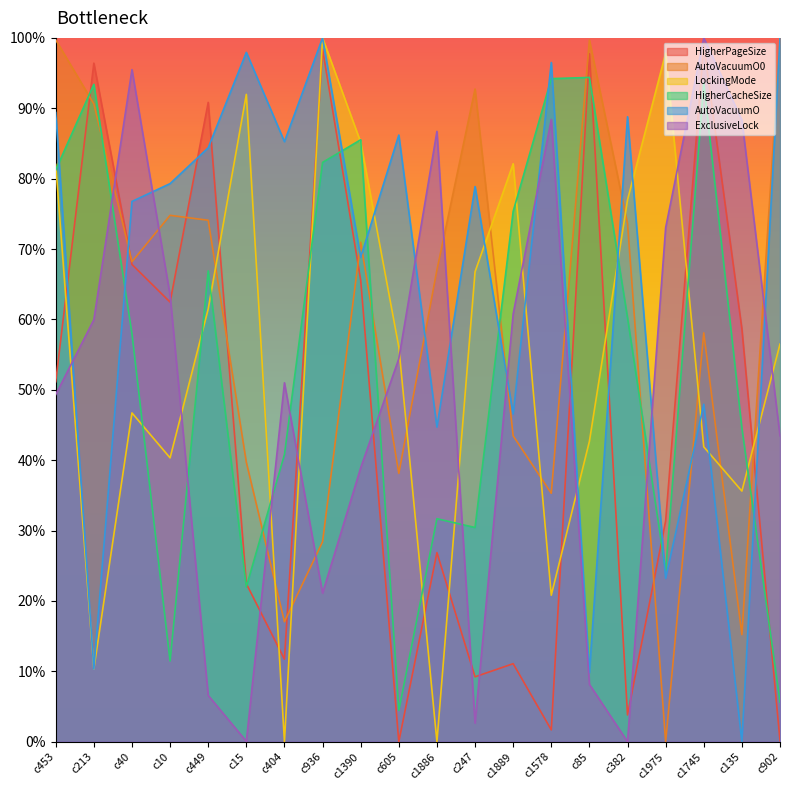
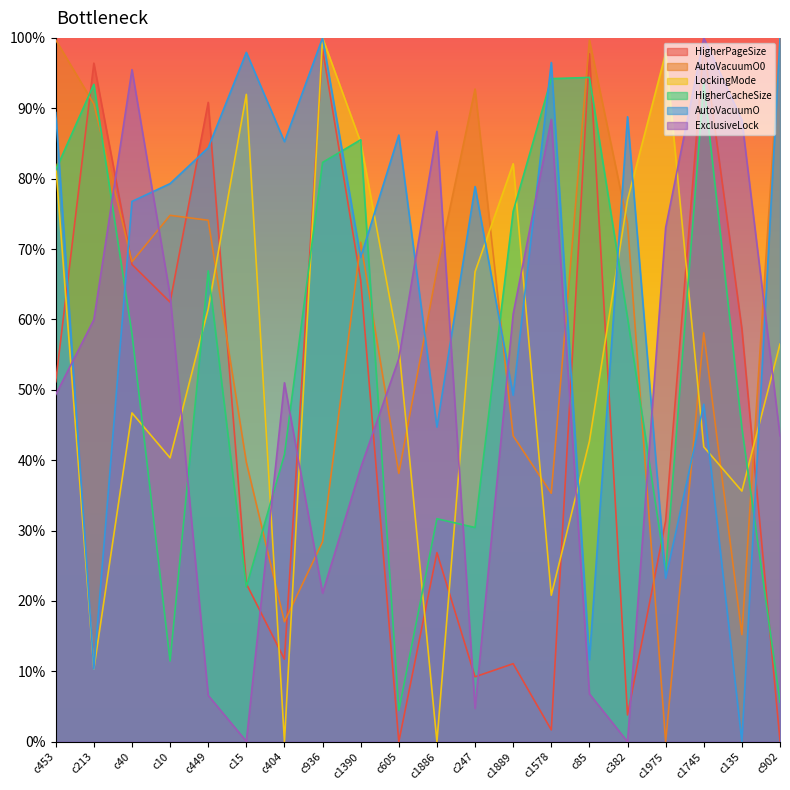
ExclusiveLock, c247: 3% -> 5%
AutoVacuumO, c1889: 47% -> 49%
AutoVacuumO, c85: 10% -> 12%
ExclusiveLock, c85: 8% -> 7%
